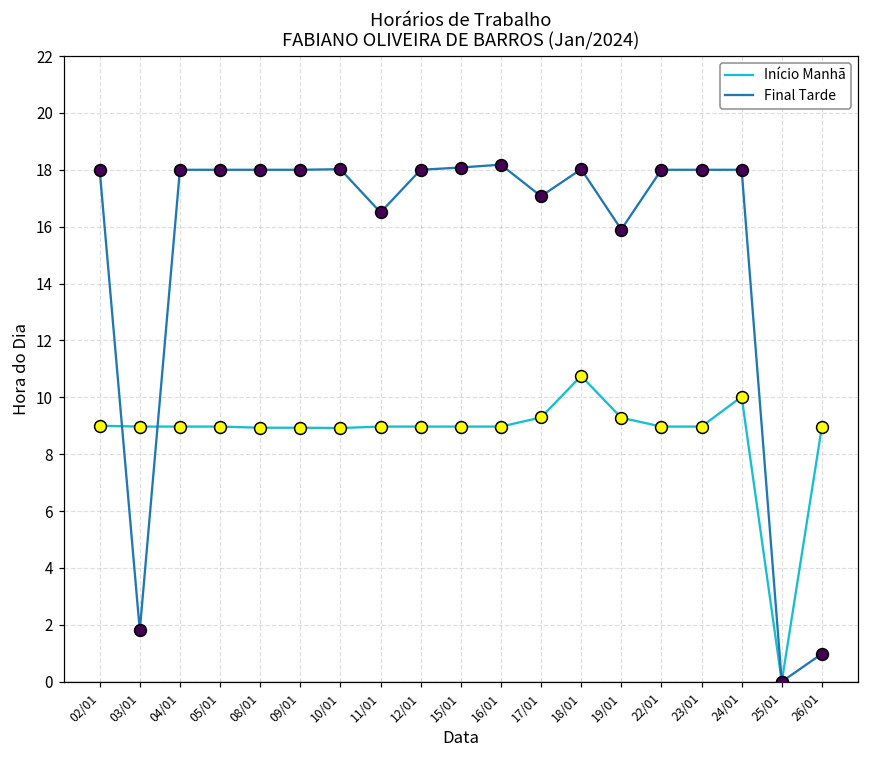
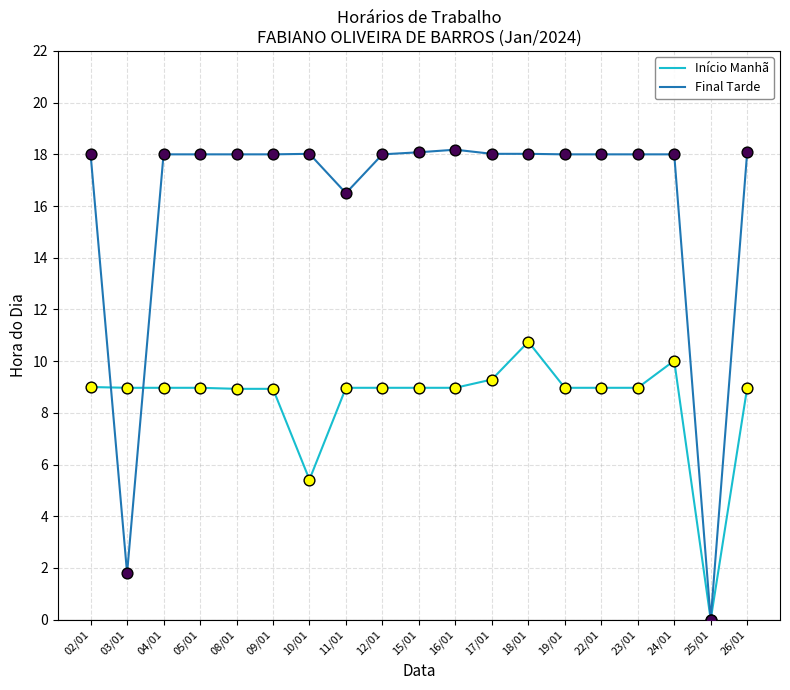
Início Manhã, 10/01: 8.9 -> 5.4
Final Tarde, 17/01: 17.1 -> 18.0
Início Manhã, 19/01: 9.3 -> 9.0
Final Tarde, 19/01: 15.9 -> 18.0
Final Tarde, 26/01: 1.0 -> 18.1
